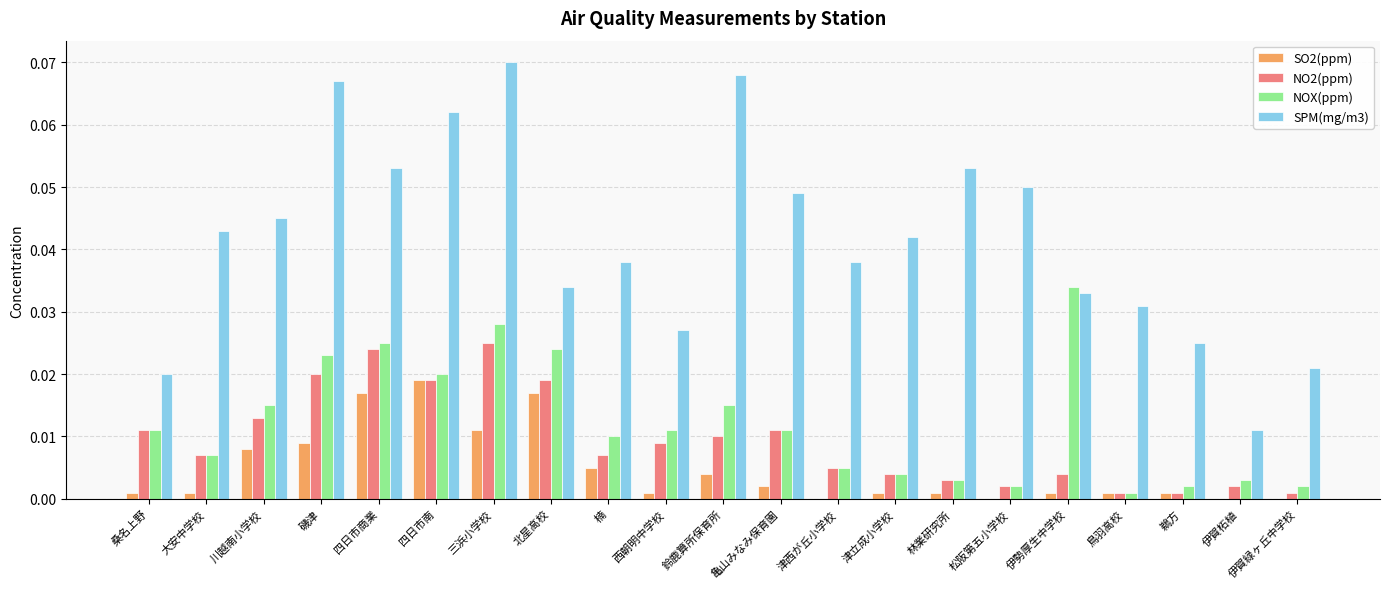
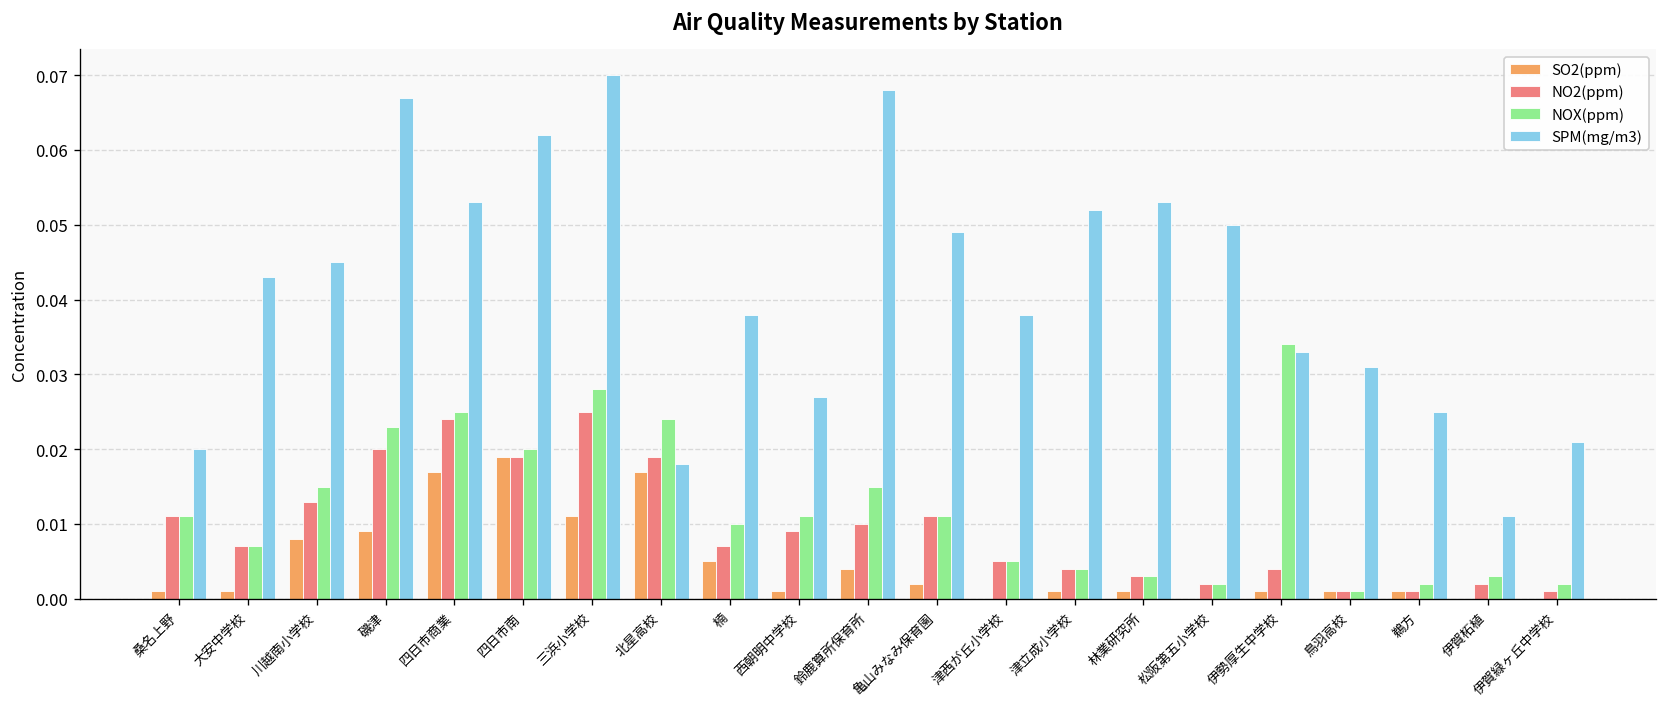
SPM(mg/m3), 北星高校: 0.034 -> 0.018
SPM(mg/m3), 津立成小学校: 0.042 -> 0.052
